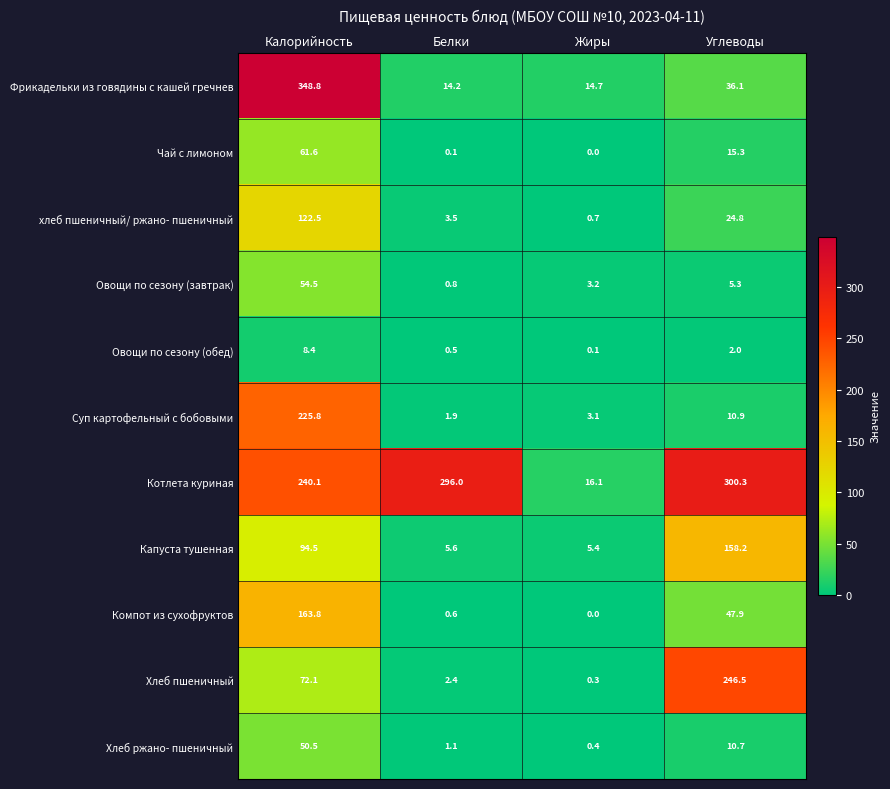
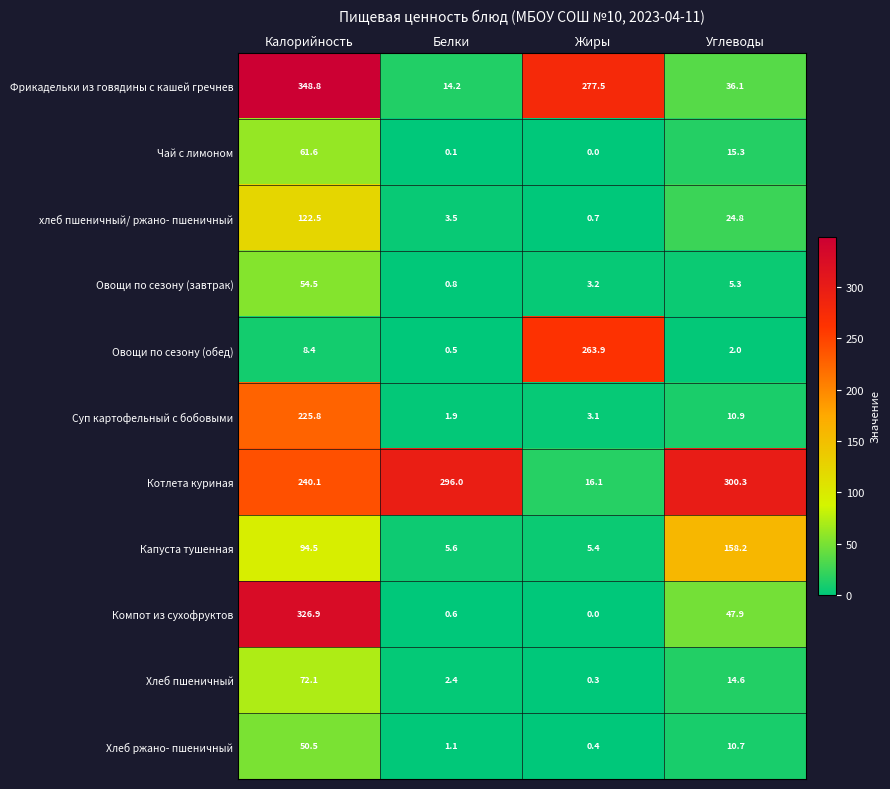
Фрикадельки из говядины с кашей гречнев, Жиры: 14.7 -> 277.5
Овощи по сезону (обед), Жиры: 0.1 -> 263.9
Компот из сухофруктов, Калорийность: 163.8 -> 326.9
Хлеб пшеничный, Углеводы: 246.5 -> 14.6
